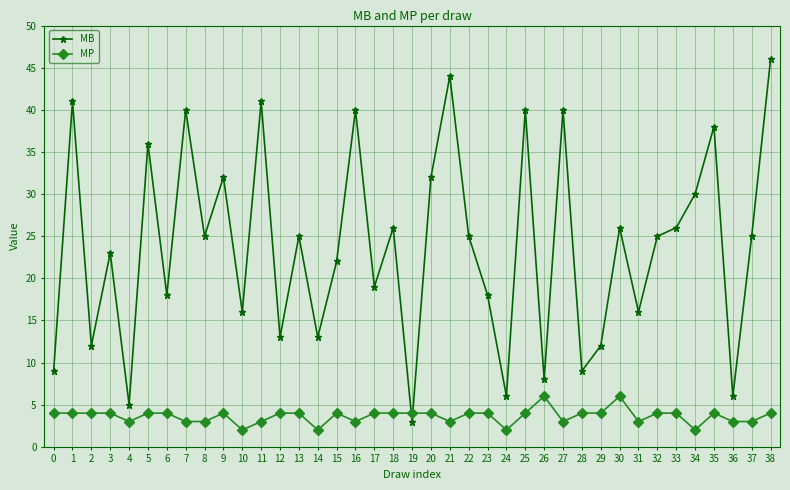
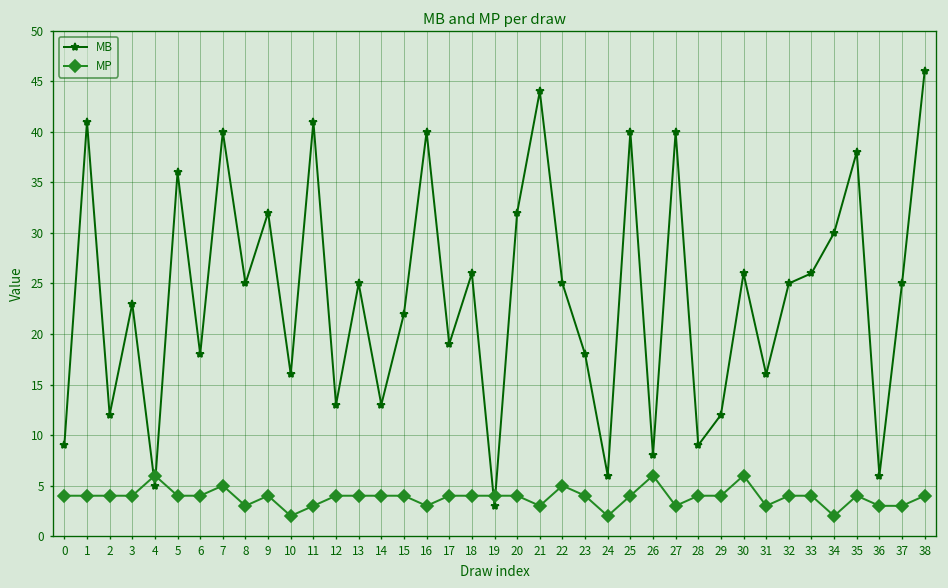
MP, 4: 3 -> 6
MP, 7: 3 -> 5
MP, 14: 2 -> 4
MP, 22: 4 -> 5
